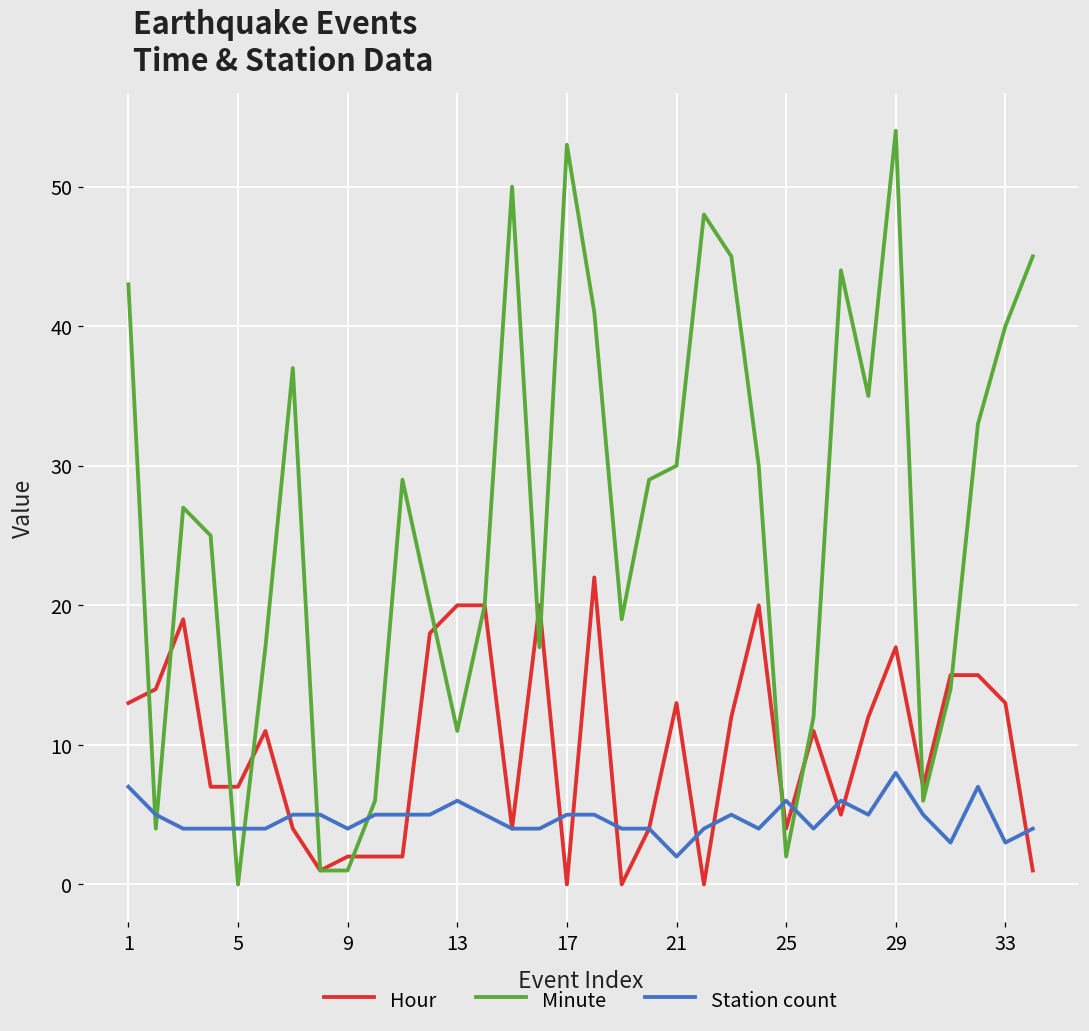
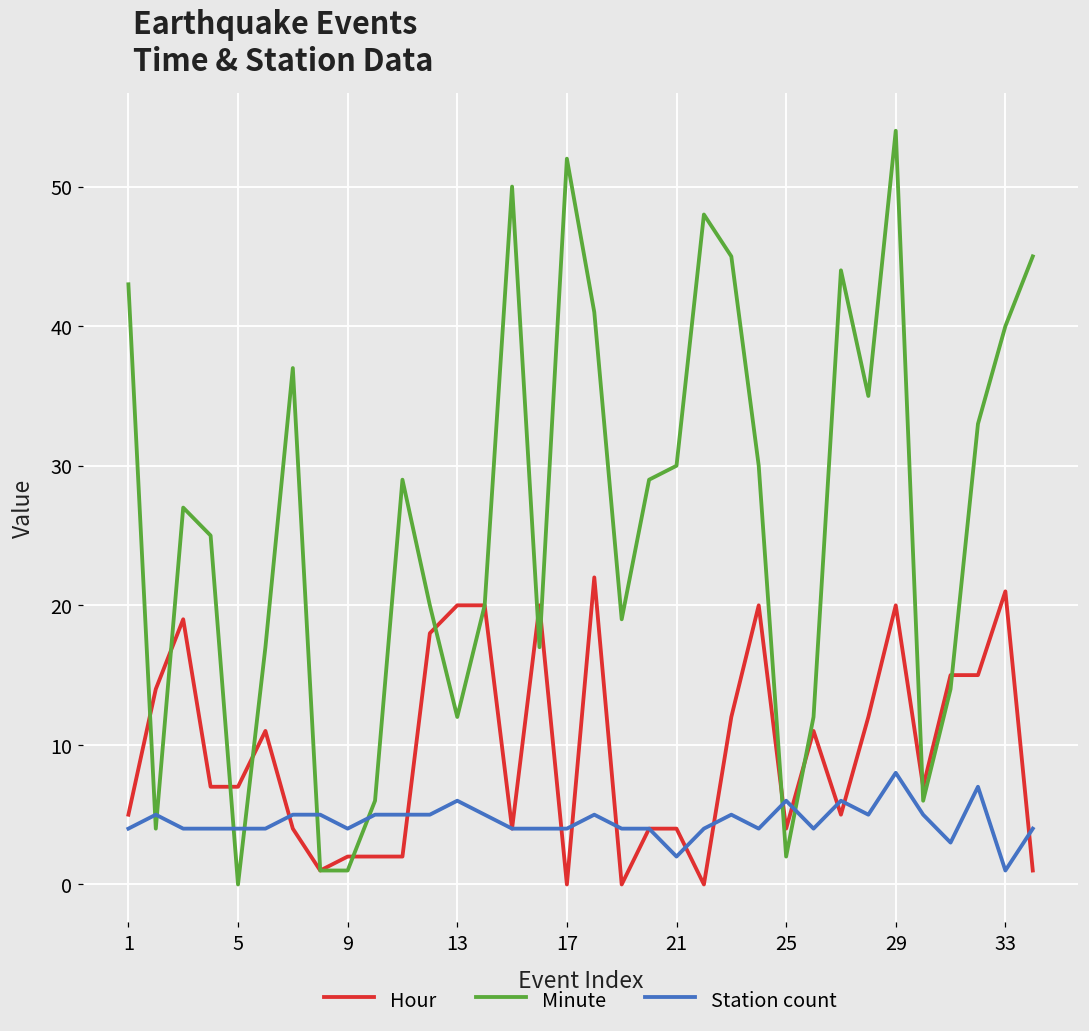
Hour, 1: 13 -> 5
Station count, 1: 7 -> 4
Minute, 13: 11 -> 12
Minute, 17: 53 -> 52
Station count, 17: 5 -> 4
Hour, 21: 13 -> 4
Hour, 29: 17 -> 20
Hour, 33: 13 -> 21
Station count, 33: 3 -> 1
